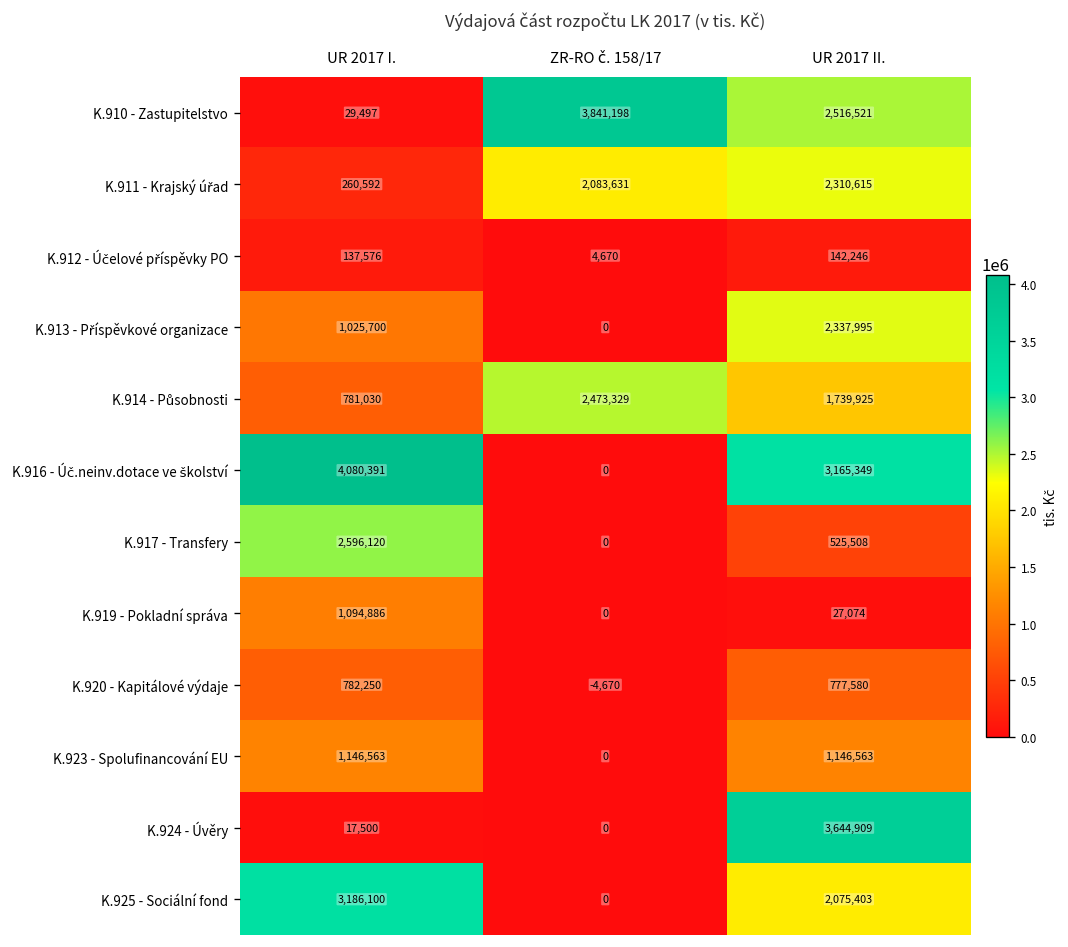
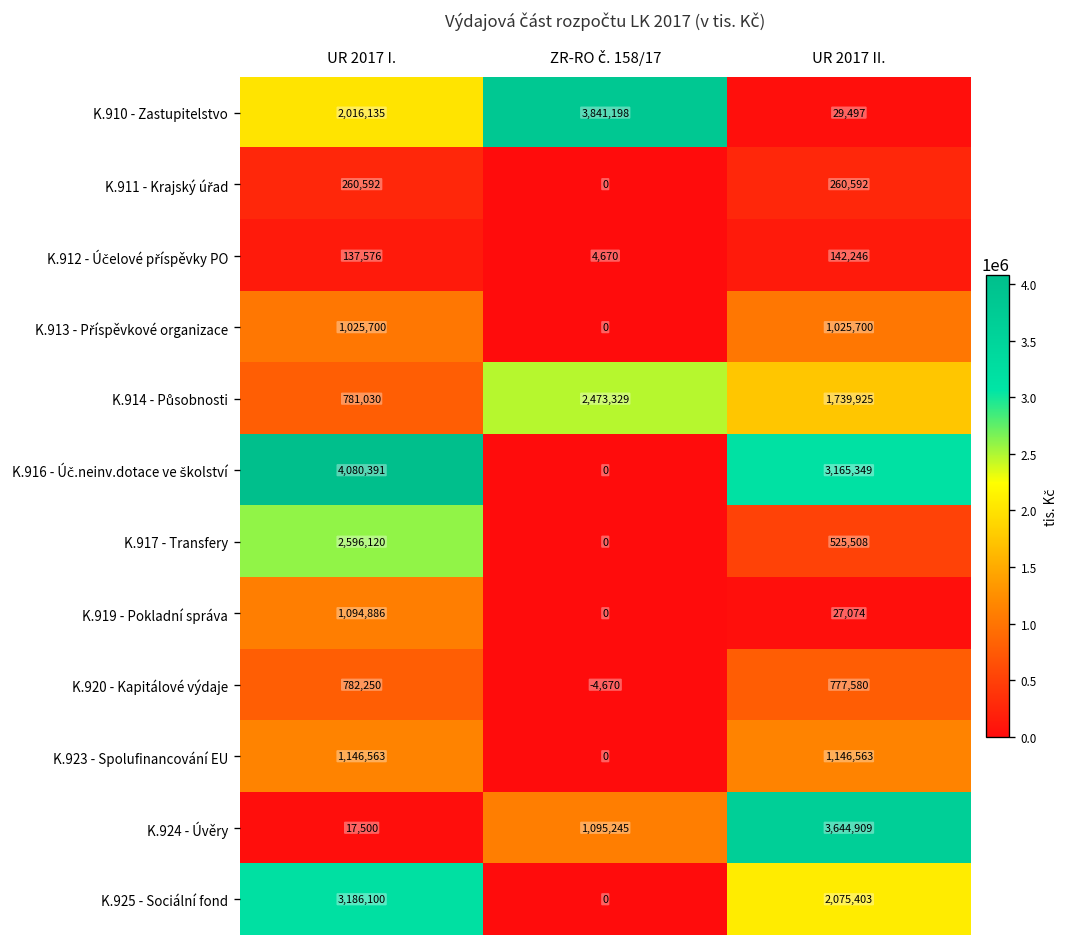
K.910 - Zastupitelstvo, UR 2017 I.: 29,497 -> 2,016,135
K.910 - Zastupitelstvo, UR 2017 II.: 2,516,521 -> 29,497
K.911 - Krajský úřad, ZR-RO č. 158/17: 2,083,631 -> 0
K.911 - Krajský úřad, UR 2017 II.: 2,310,615 -> 260,592
K.913 - Příspěvkové organizace, UR 2017 II.: 2,337,995 -> 1,025,700
K.924 - Úvěry, ZR-RO č. 158/17: 0 -> 1,095,245
